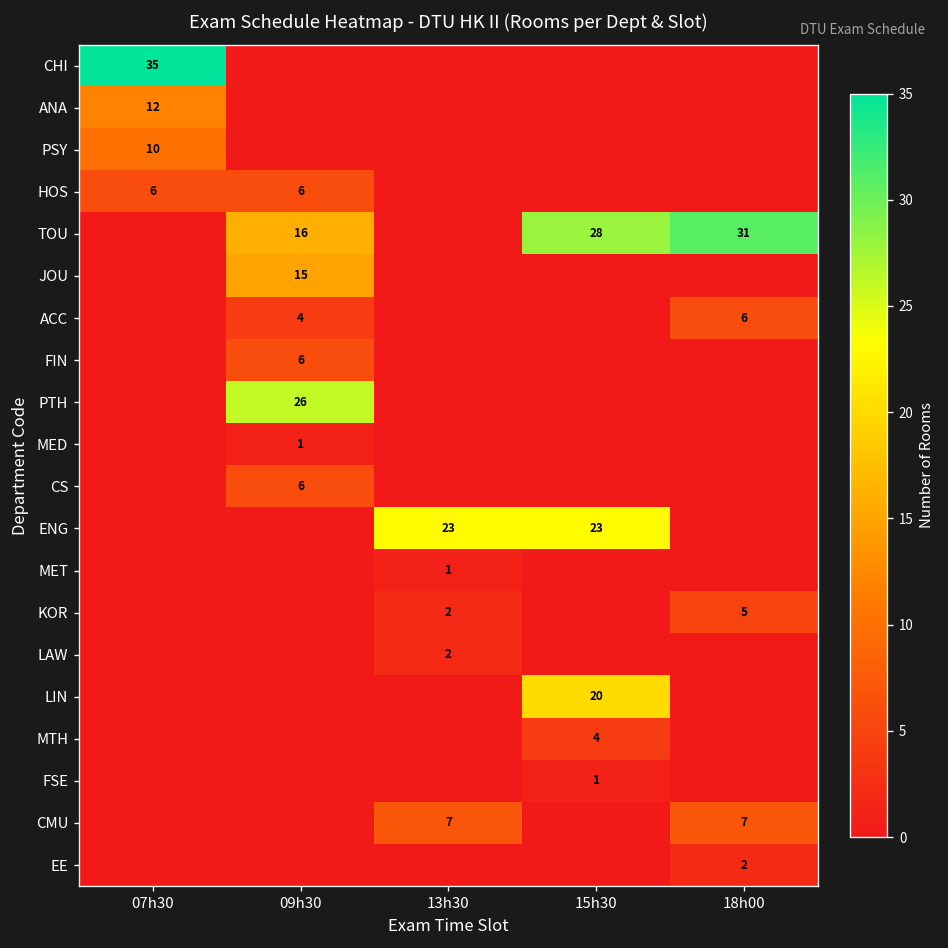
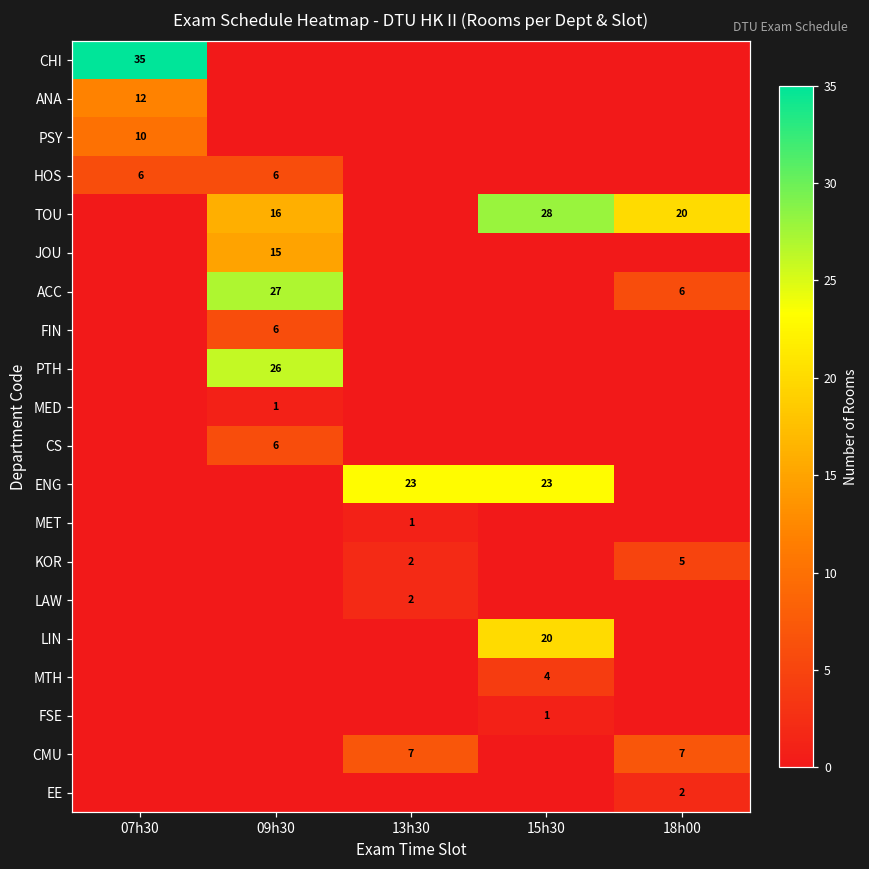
TOU, 18h00: 31 -> 20
ACC, 09h30: 4 -> 27
